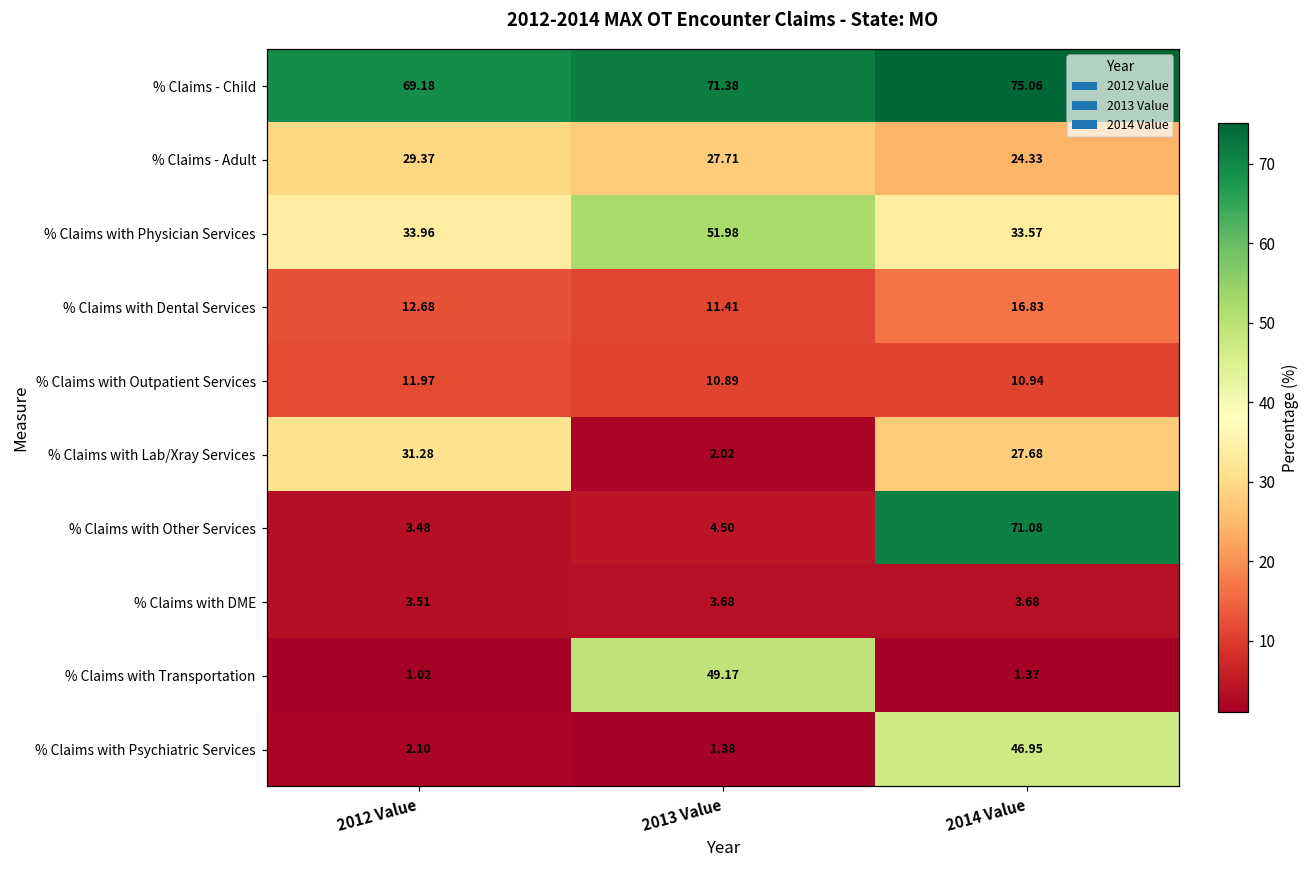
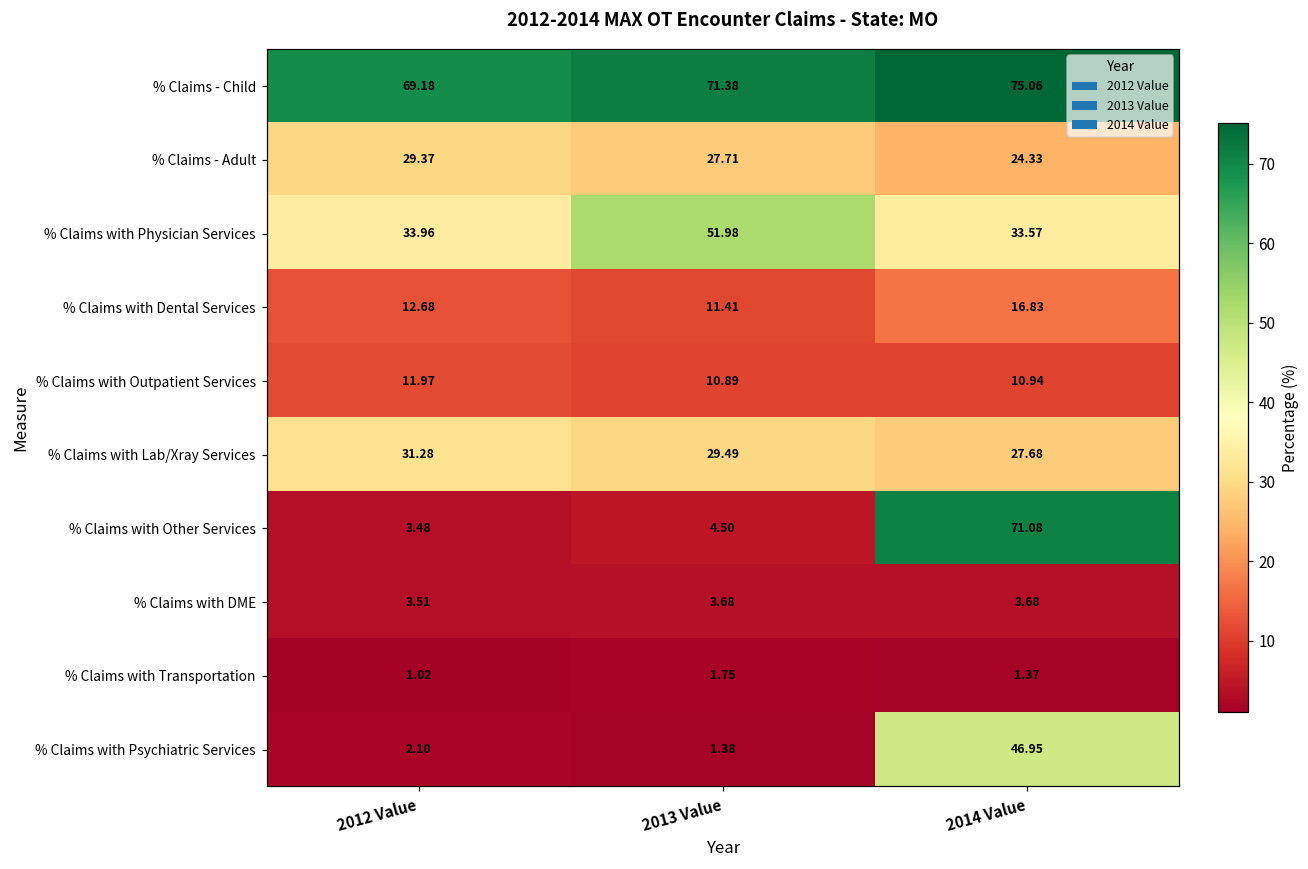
% Claims with Lab/Xray Services, 2013 Value: 2.02 -> 29.49
% Claims with Transportation, 2013 Value: 49.17 -> 1.75
